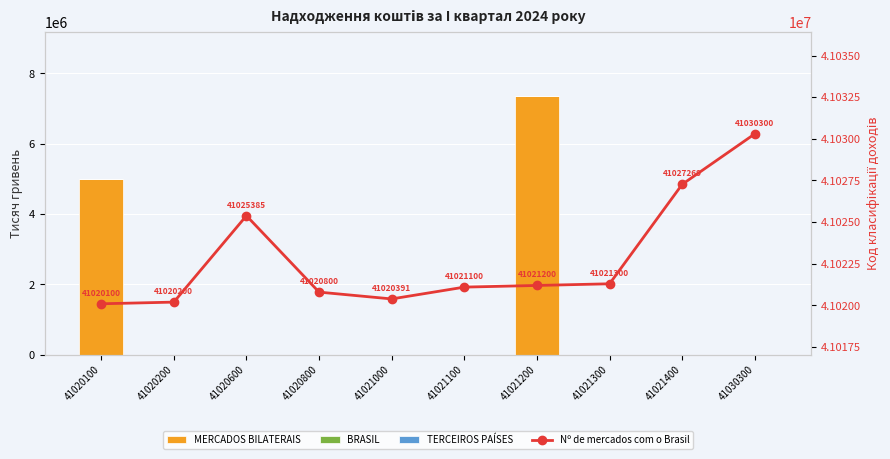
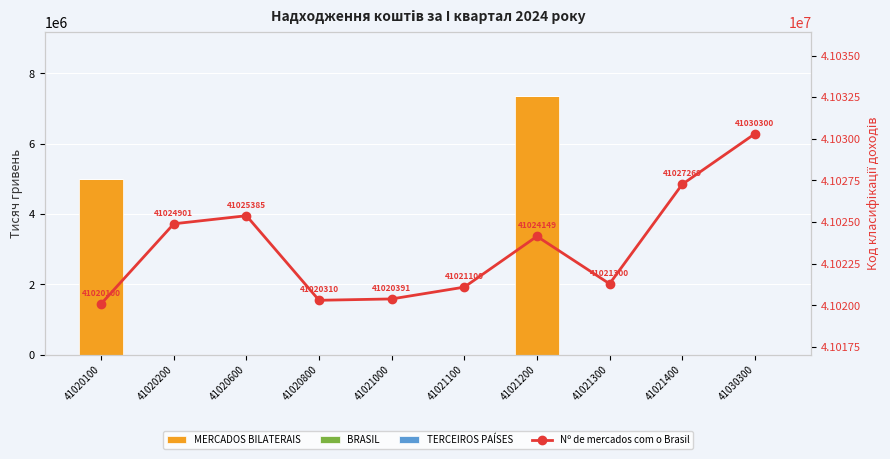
Nº de mercados com o Brasil, 41020200: 41020200 -> 41024901
Nº de mercados com o Brasil, 41020800: 41020800 -> 41020310
Nº de mercados com o Brasil, 41021200: 41021200 -> 41024149
